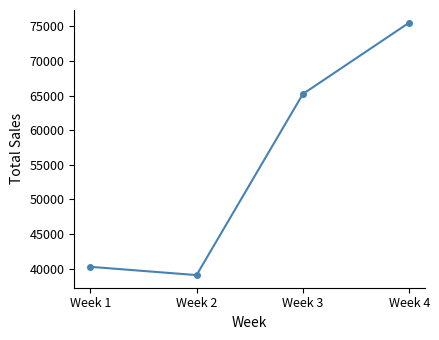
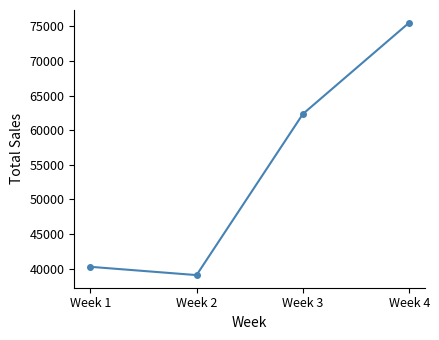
Week 3: 65000 -> 62000
